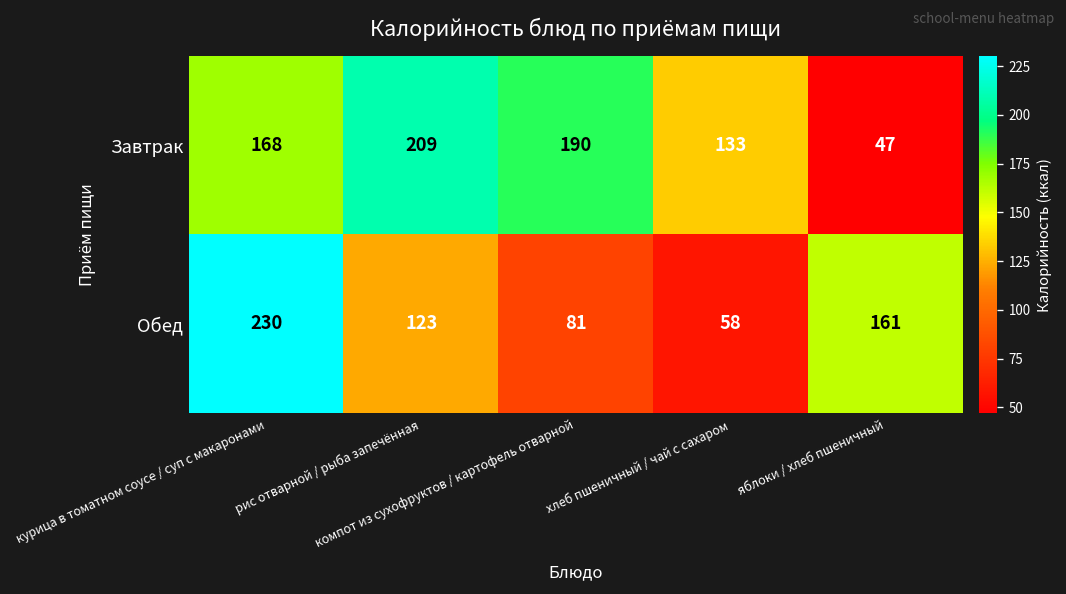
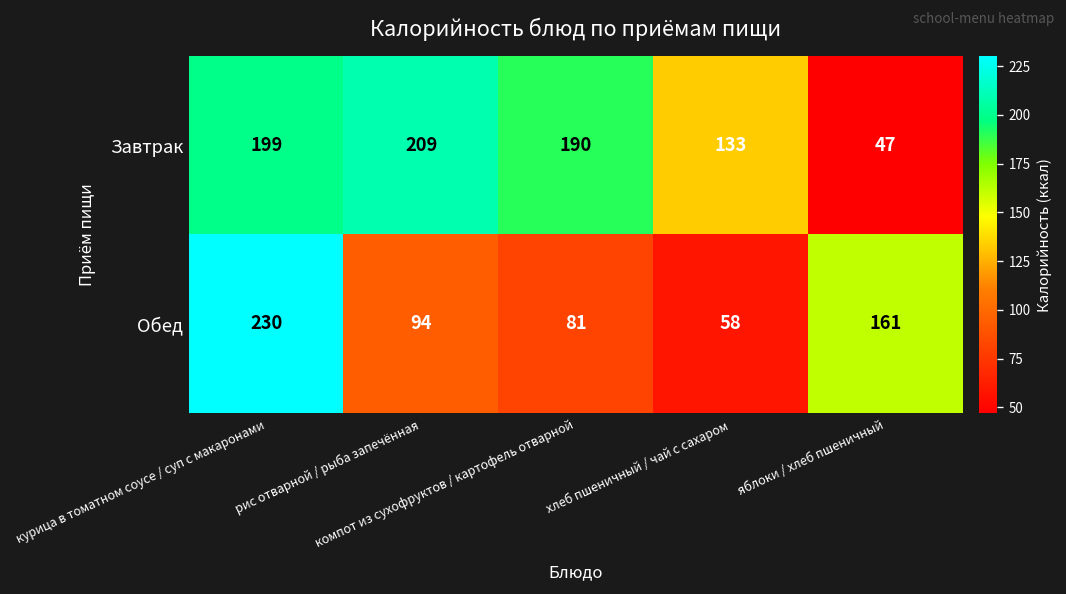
Завтрак, курица в томатном соусе / суп с макаронами: 168 -> 199
Обед, рис отварной / рыба запечённая: 123 -> 94
